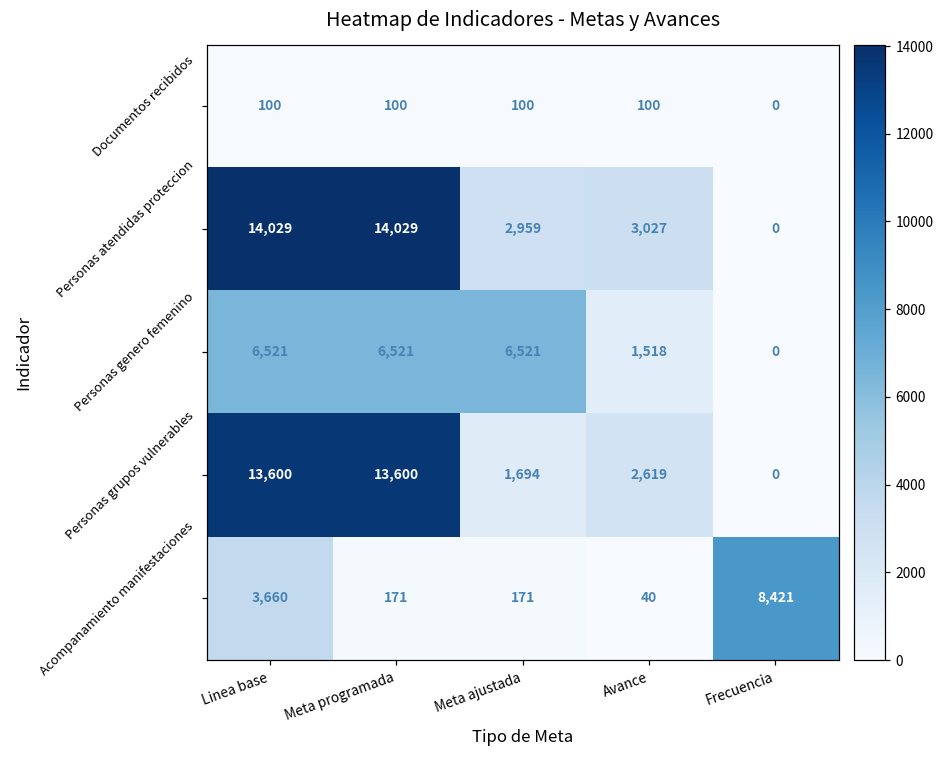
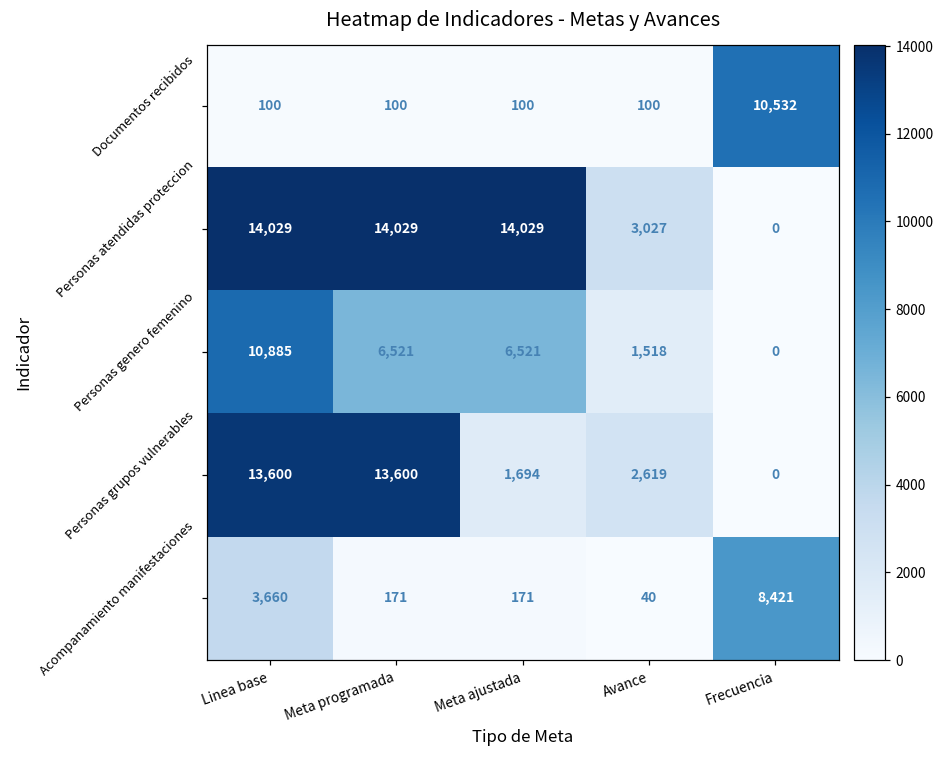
Documentos recibidos, Frecuencia: 0 -> 10,532
Personas atendidas proteccion, Meta ajustada: 2,959 -> 14,029
Personas genero femenino, Linea base: 6,521 -> 10,885
